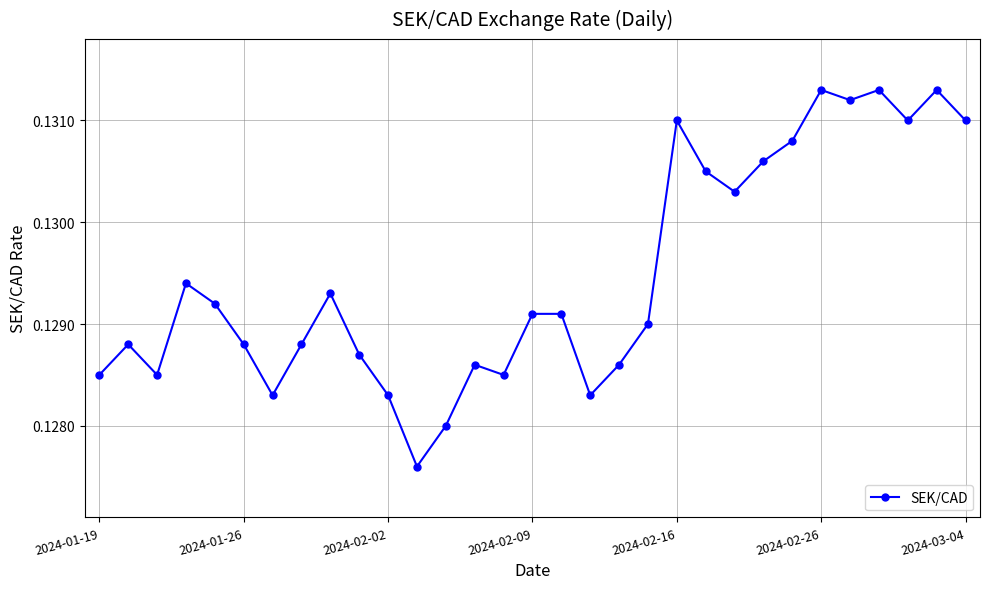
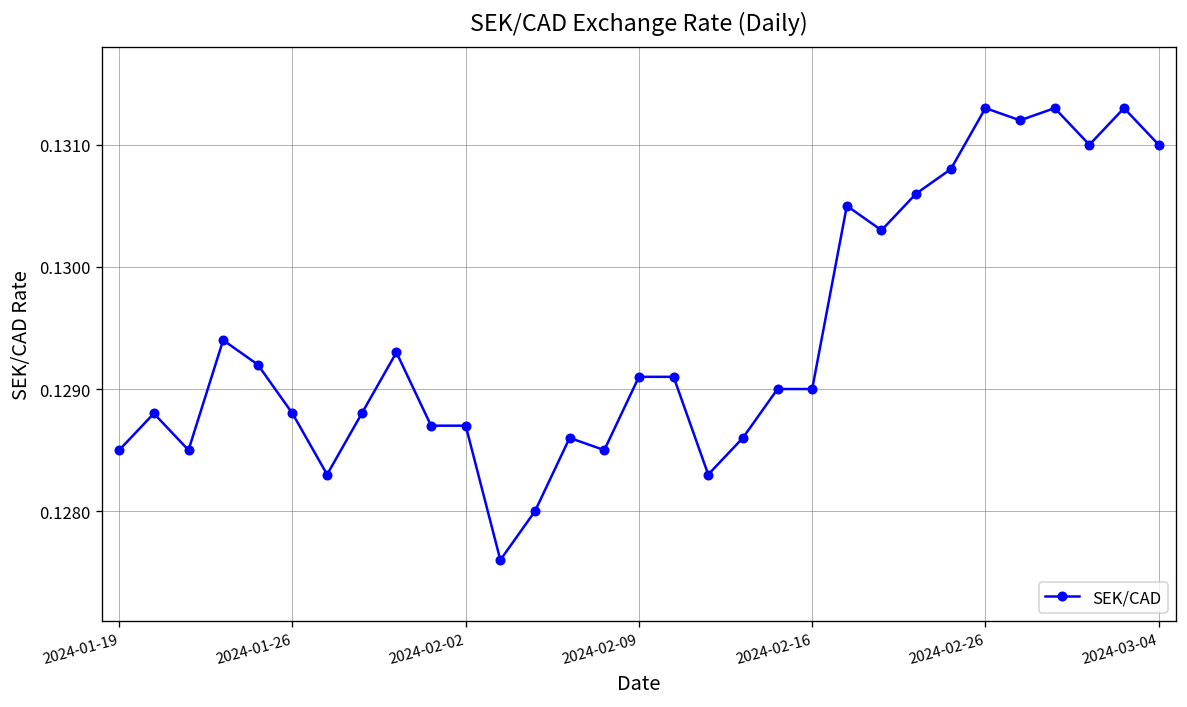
2024-02-02: 0.1283 -> 0.1287
2024-02-16: 0.131 -> 0.129
